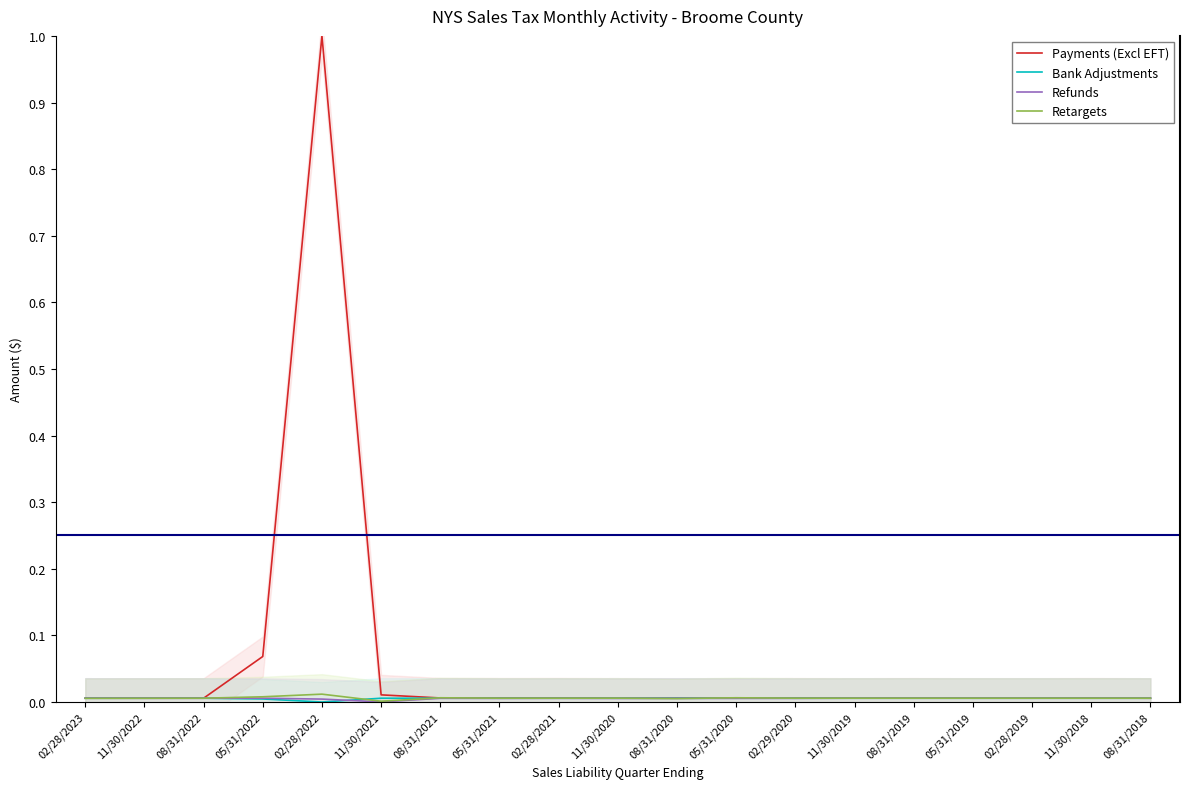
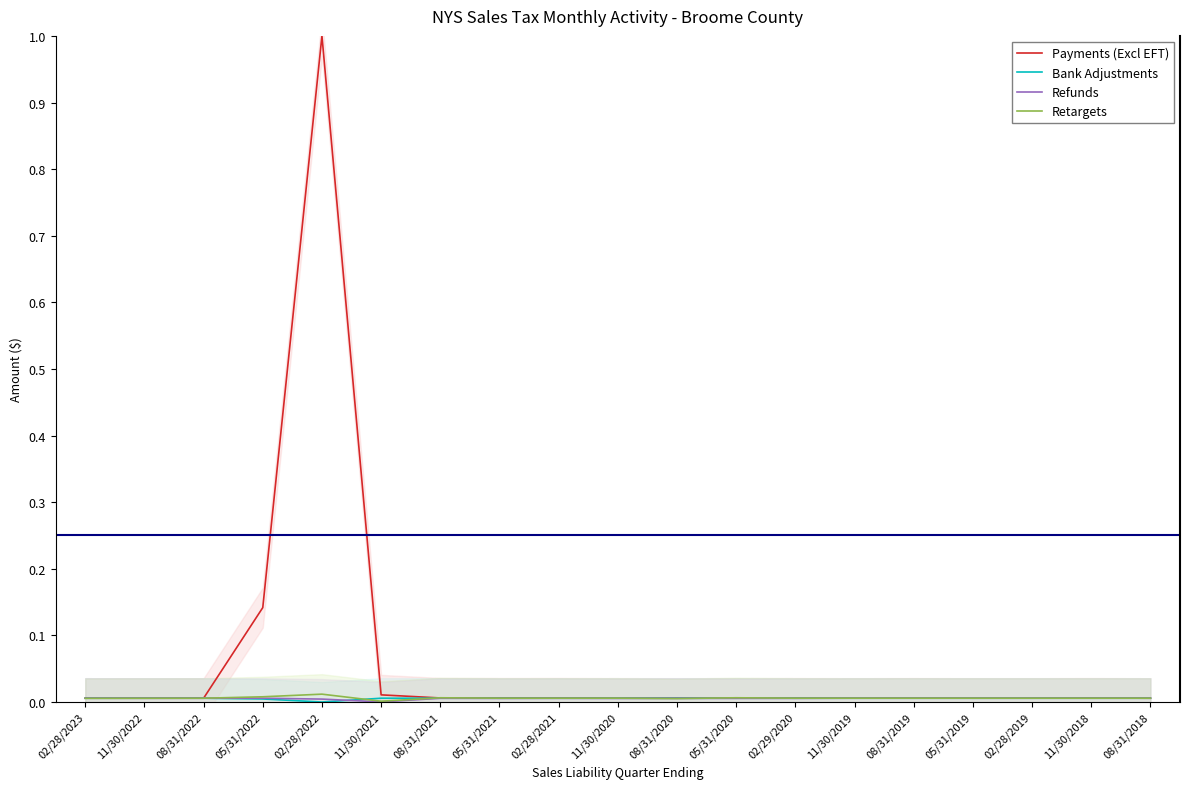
Payments (Excl EFT), 05/31/2022: 0.07 -> 0.14
